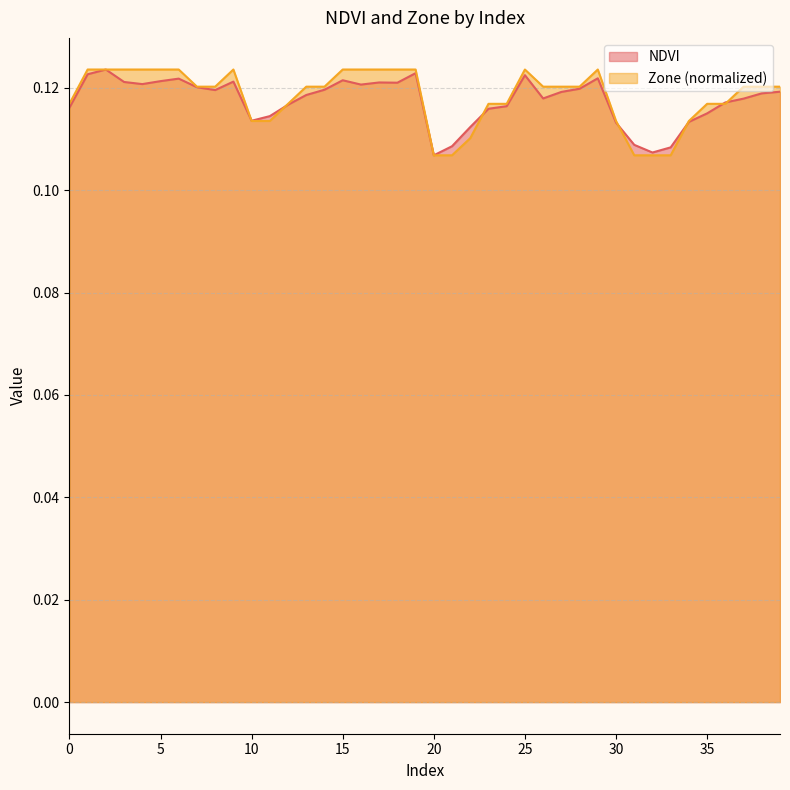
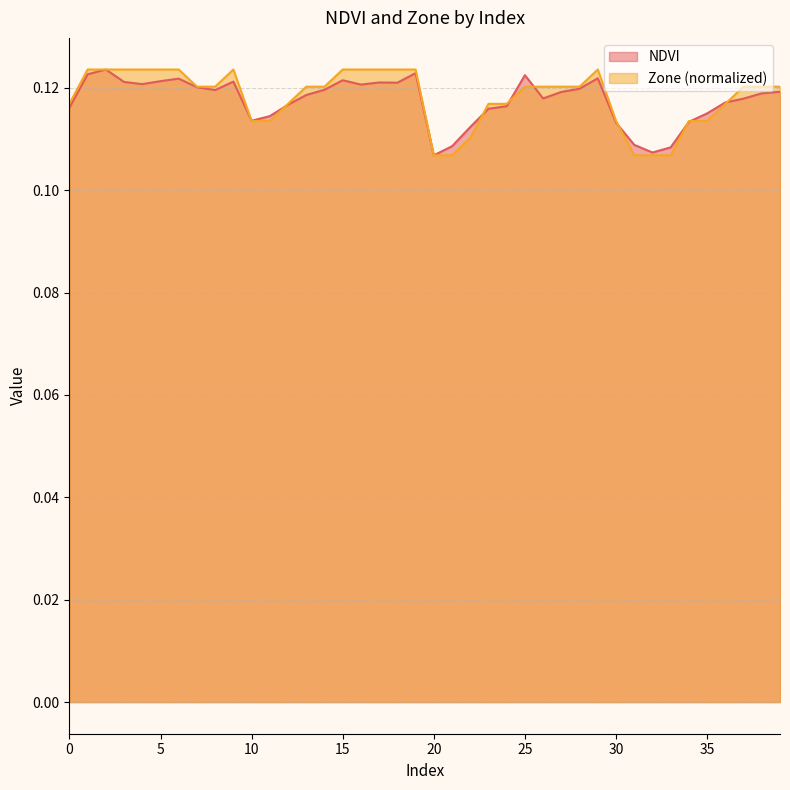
Zone (normalized), 25: 0.124 -> 0.120
Zone (normalized), 35: 0.117 -> 0.114
